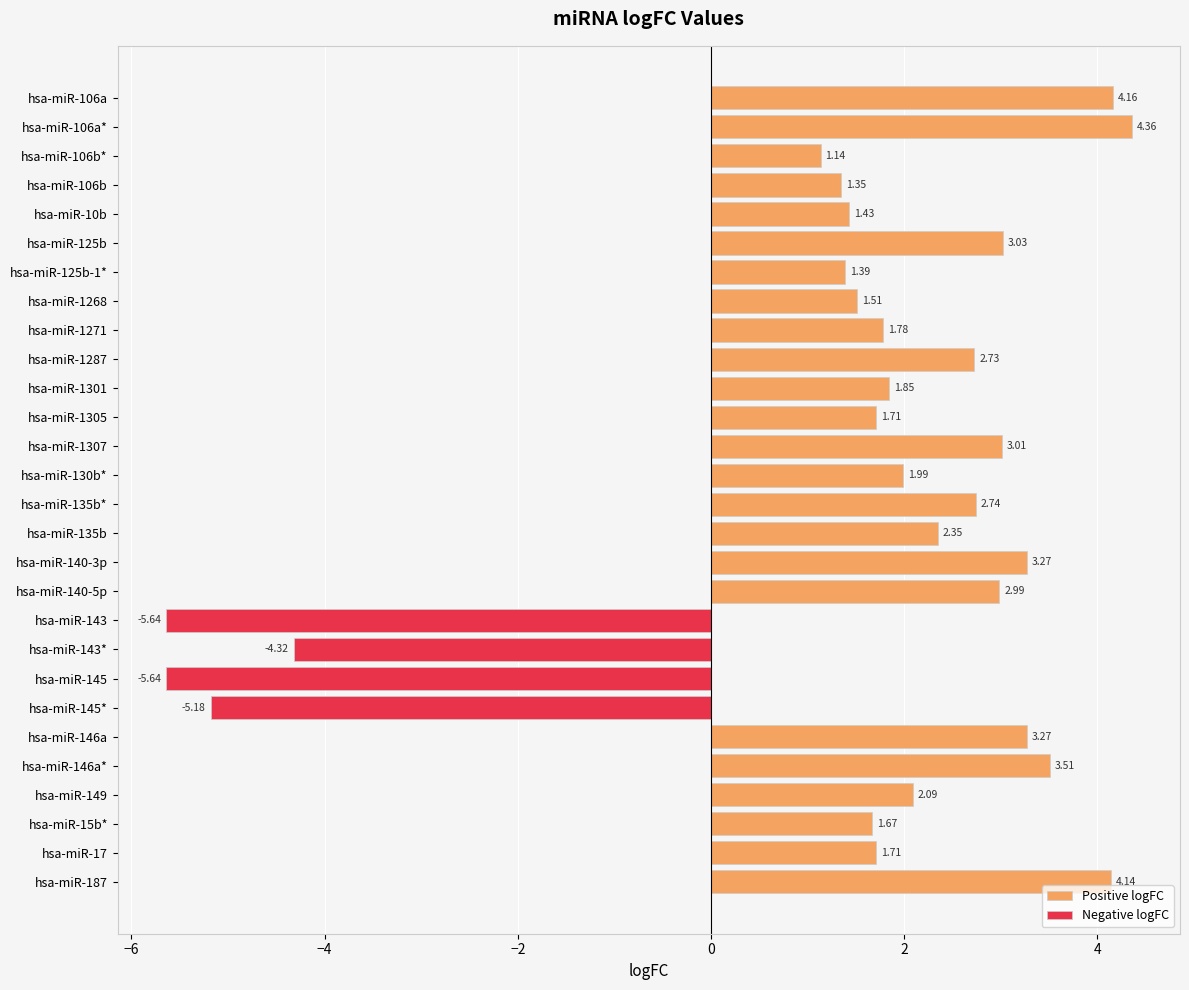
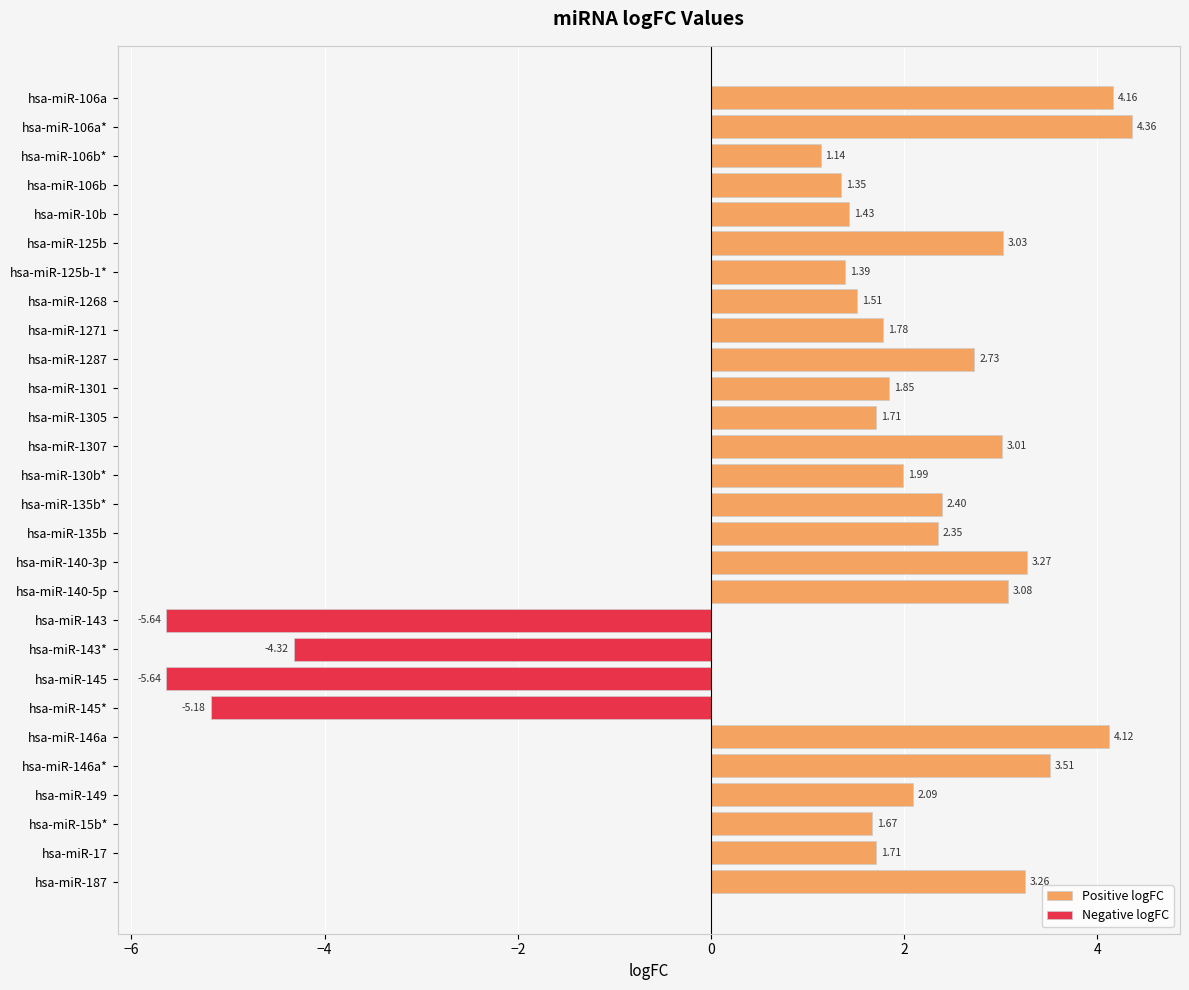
Positive logFC, hsa-miR-135b*: 2.74 -> 2.40
Positive logFC, hsa-miR-140-5p: 2.99 -> 3.08
Positive logFC, hsa-miR-146a: 3.27 -> 4.12
Positive logFC, hsa-miR-187: 4.1 -> 3.3
